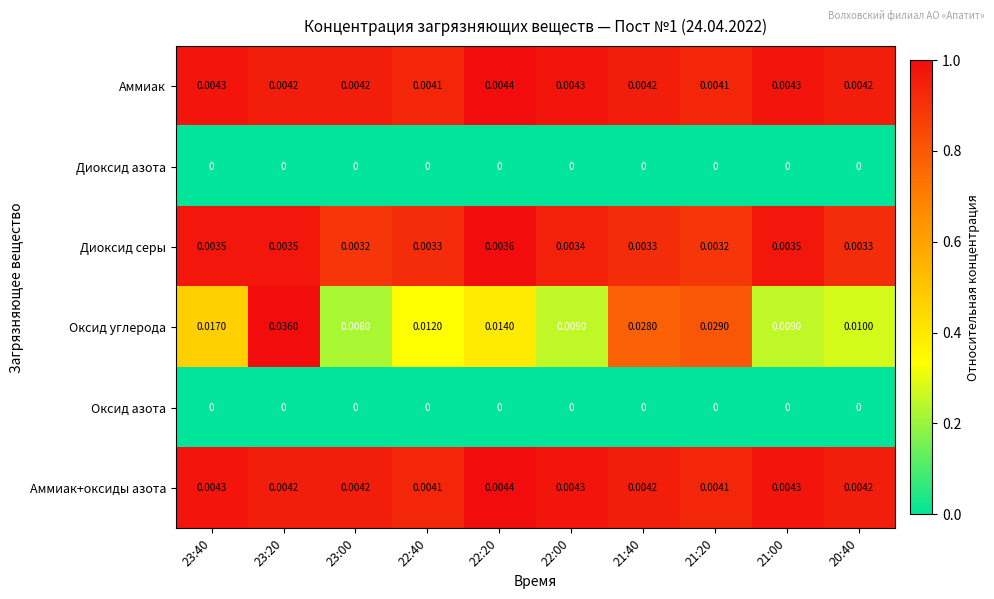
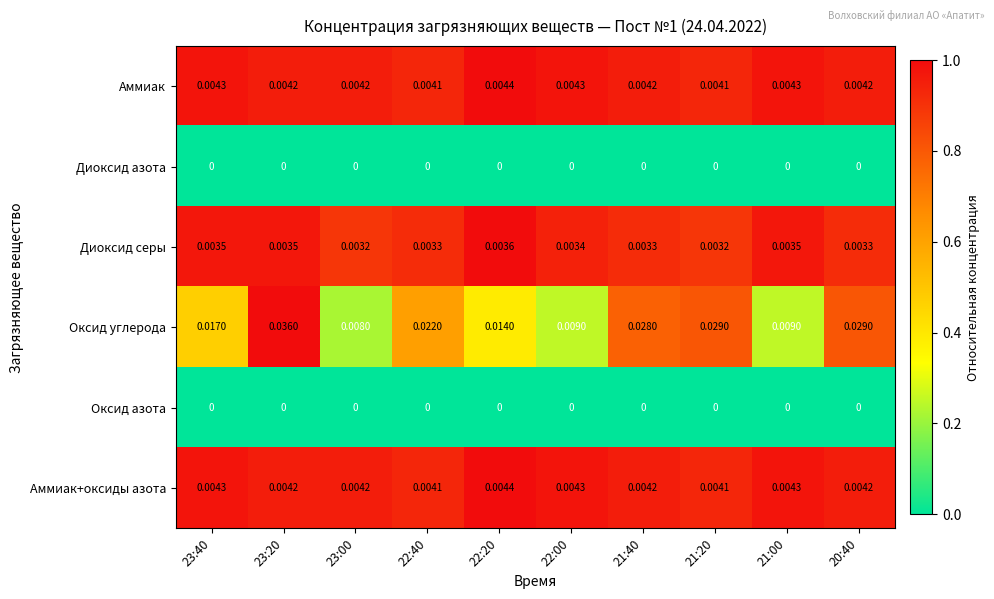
Оксид углерода, 22:40: 0.0120 -> 0.0220
Оксид углерода, 20:40: 0.0100 -> 0.0290
